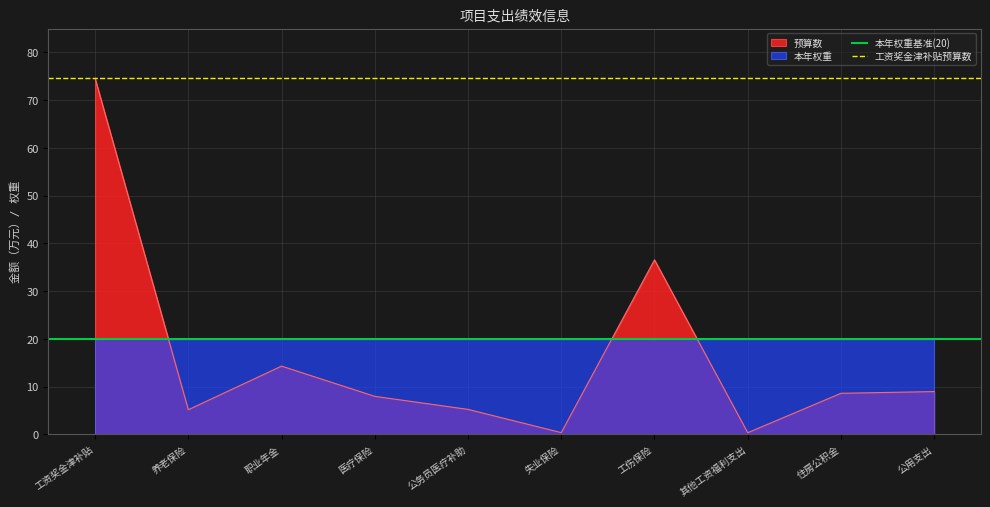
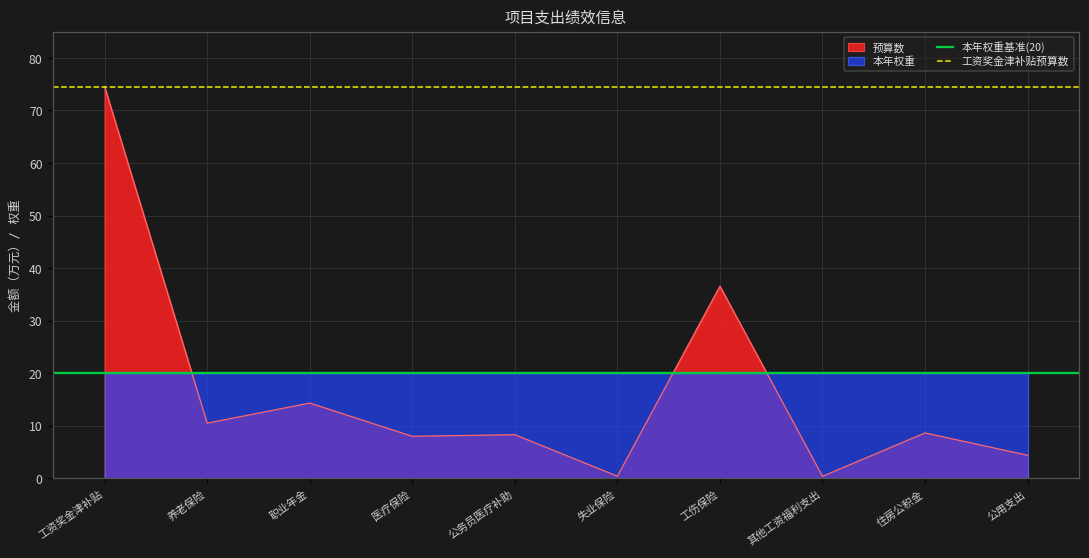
预算数, 养老保险: 5 -> 10
预算数, 公务员医疗补助: 5 -> 8
预算数, 公用支出: 9 -> 4
